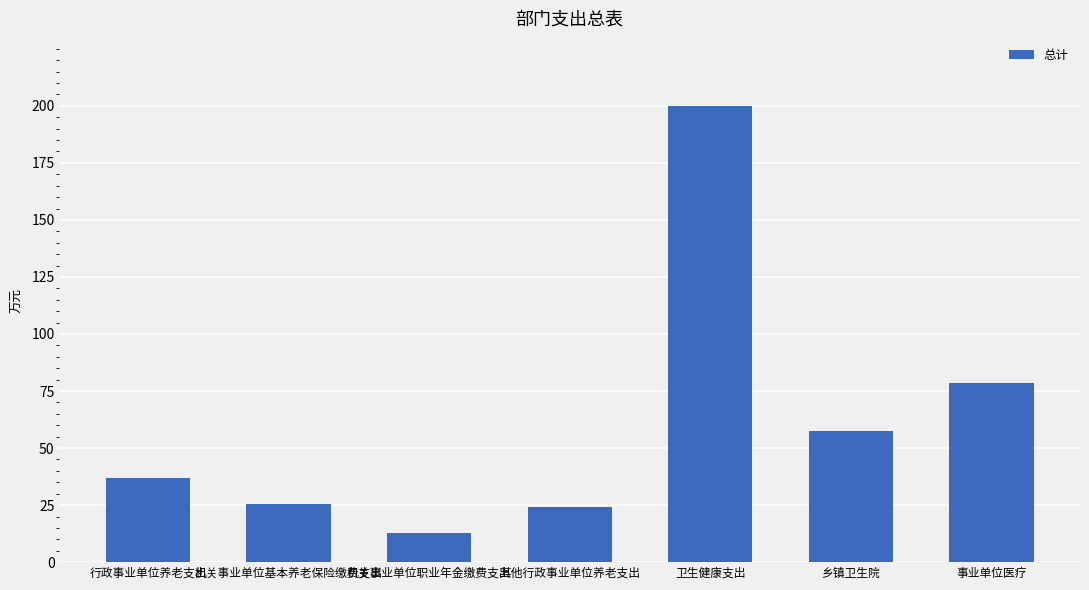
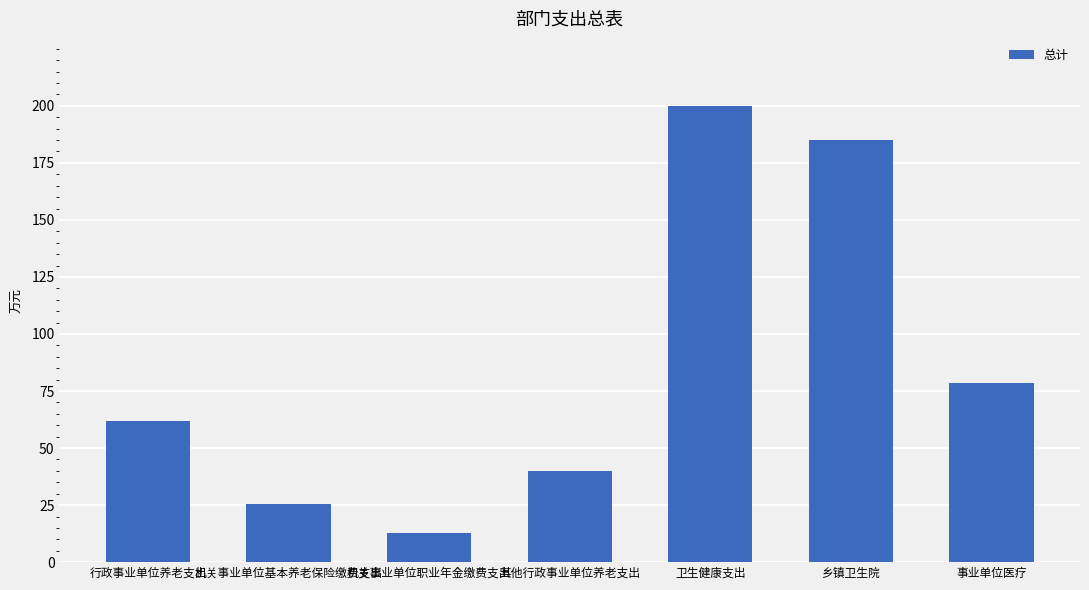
行政事业单位养老支出: 37 -> 62
其他行政事业单位养老支出: 24 -> 40
乡镇卫生院: 57 -> 185
